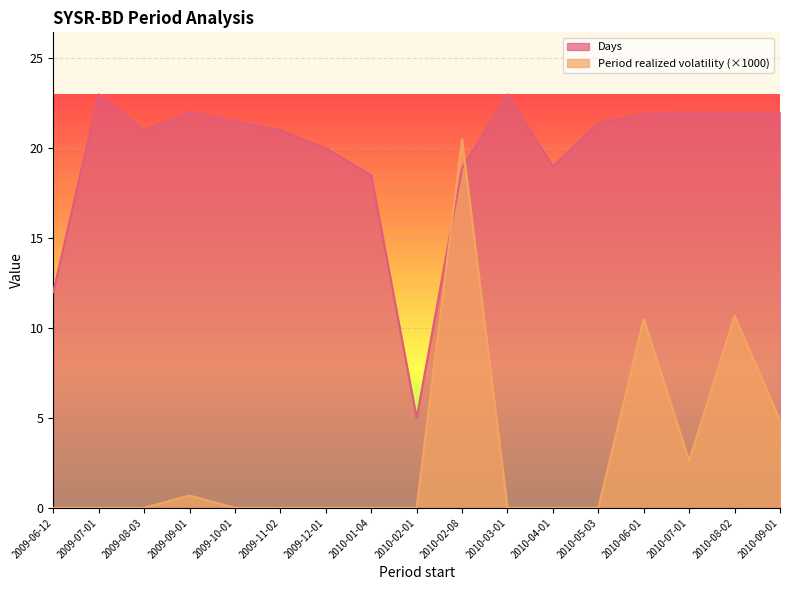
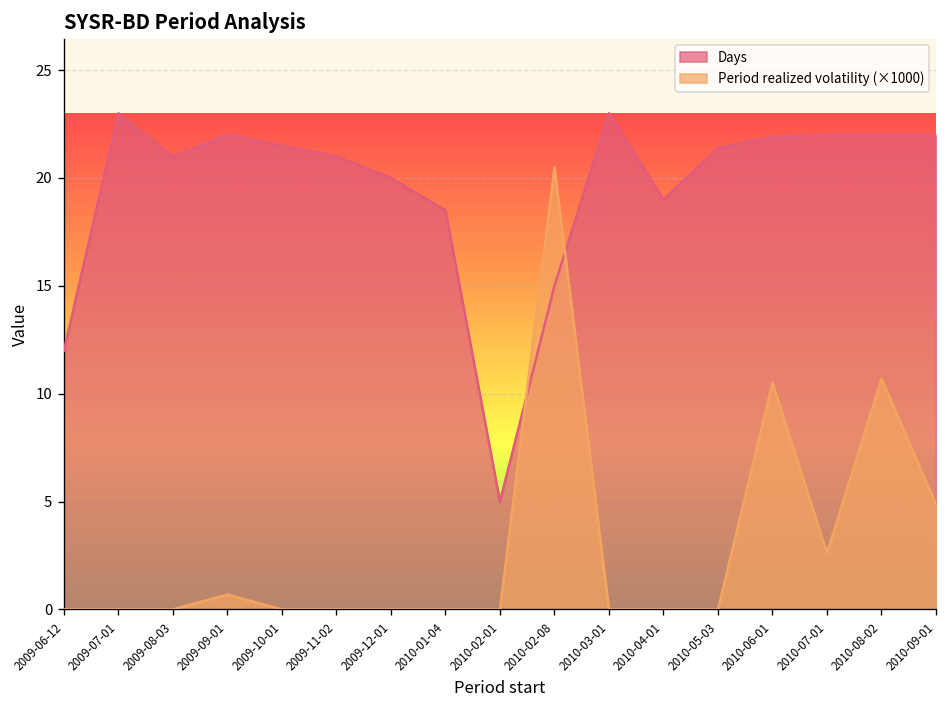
Days, 2010-02-08: 18.9 -> 15.0
